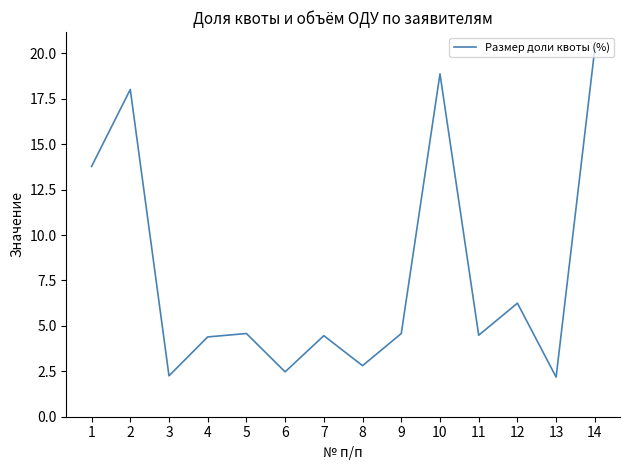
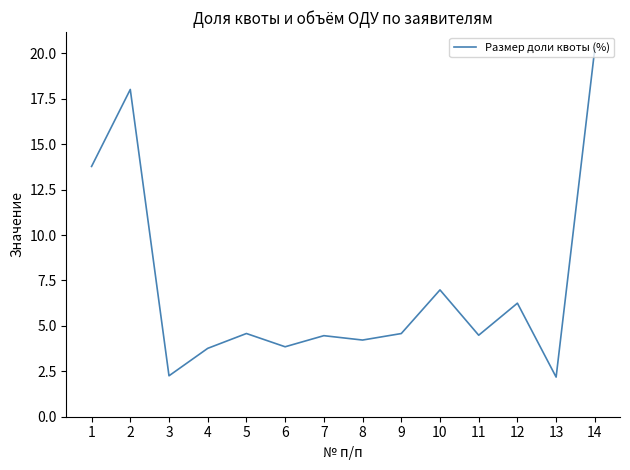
4: 4.4 -> 3.8
6: 2.5 -> 3.9
8: 2.8 -> 4.2
10: 18.9 -> 7.0
